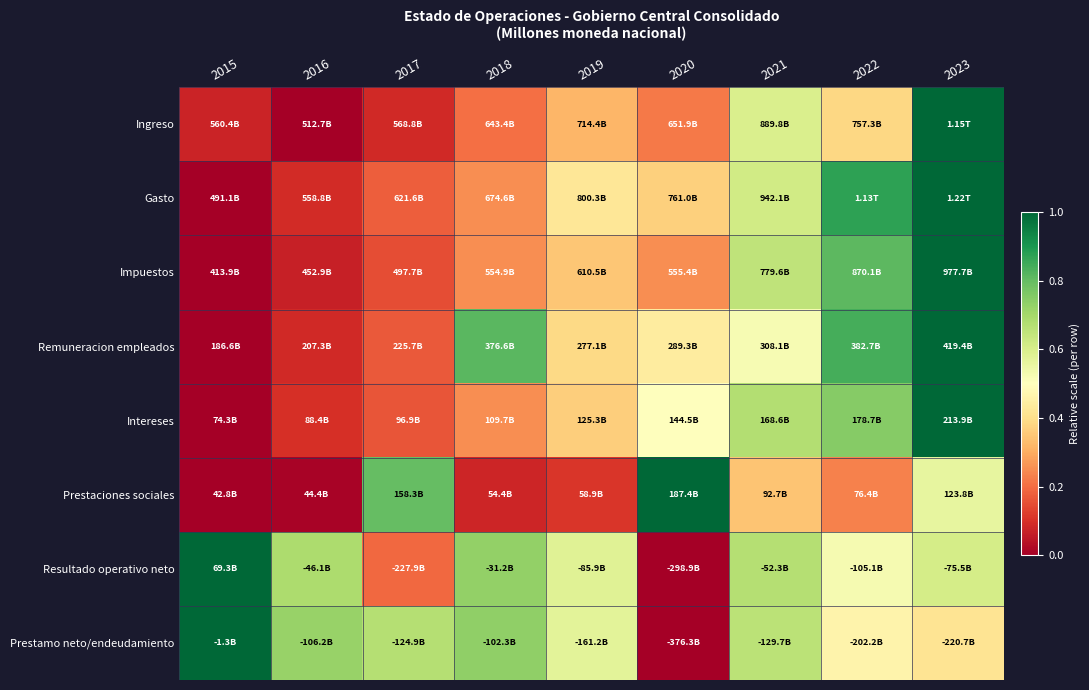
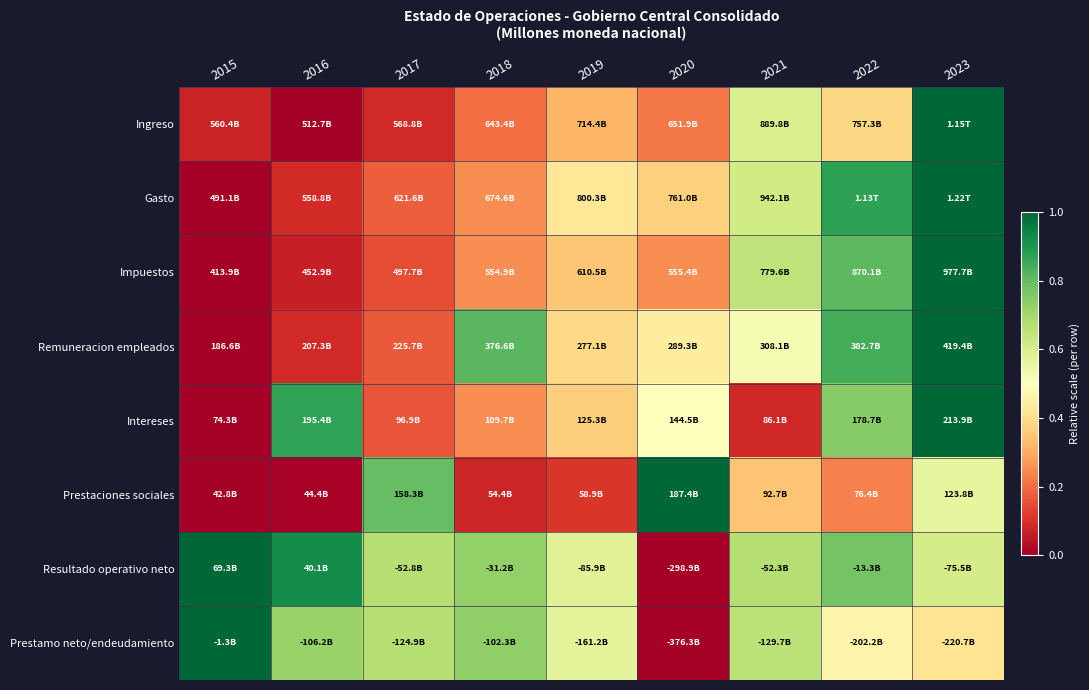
Intereses, 2016: 88.4B -> 195.4B
Intereses, 2021: 168.6B -> 86.1B
Resultado operativo neto, 2016: -46.1B -> 40.1B
Resultado operativo neto, 2017: -227.9B -> -52.8B
Resultado operativo neto, 2022: -105.1B -> -13.3B
